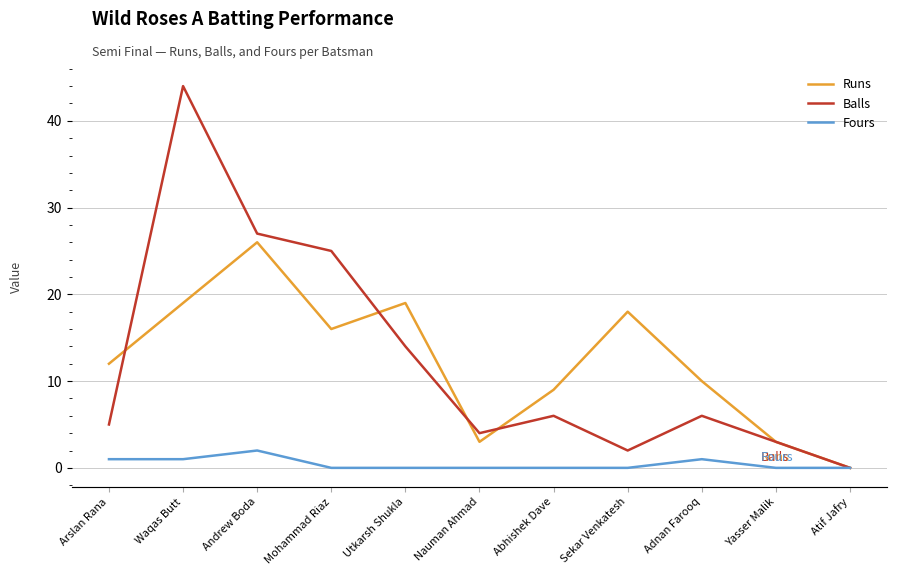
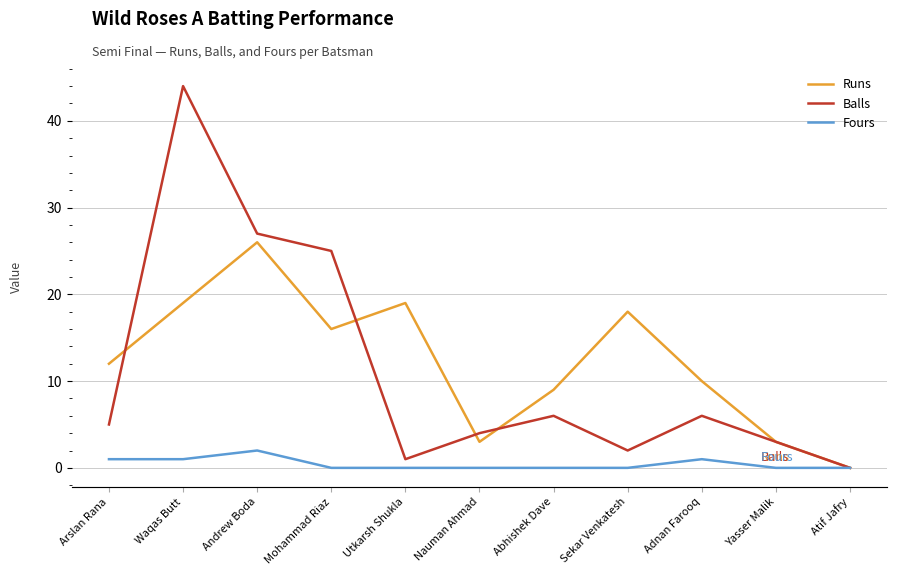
Balls, Utkarsh Shukla: 14 -> 1
